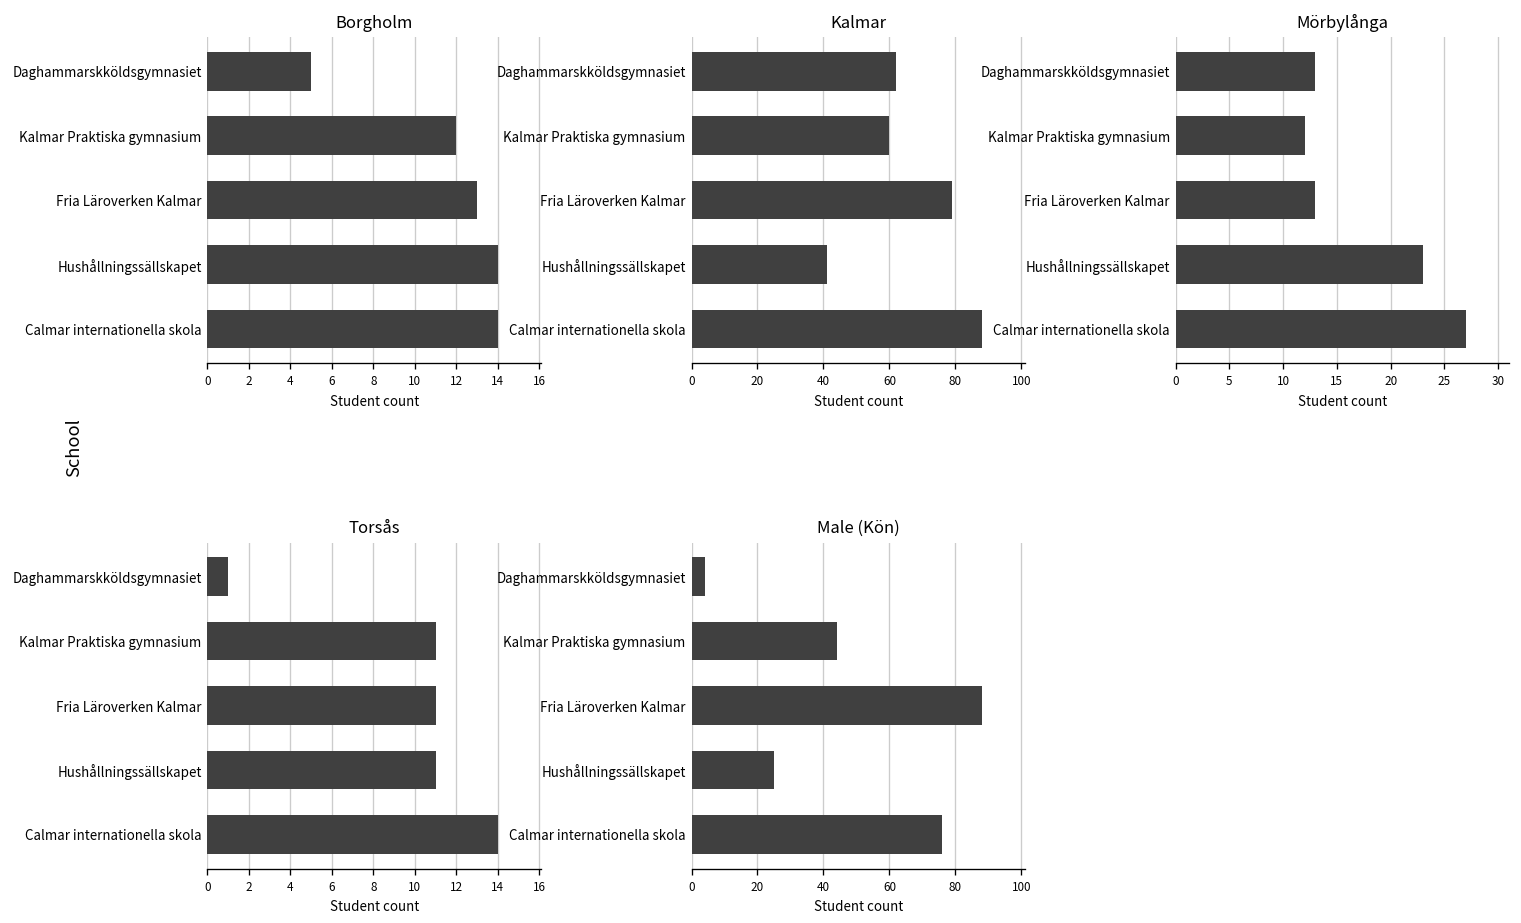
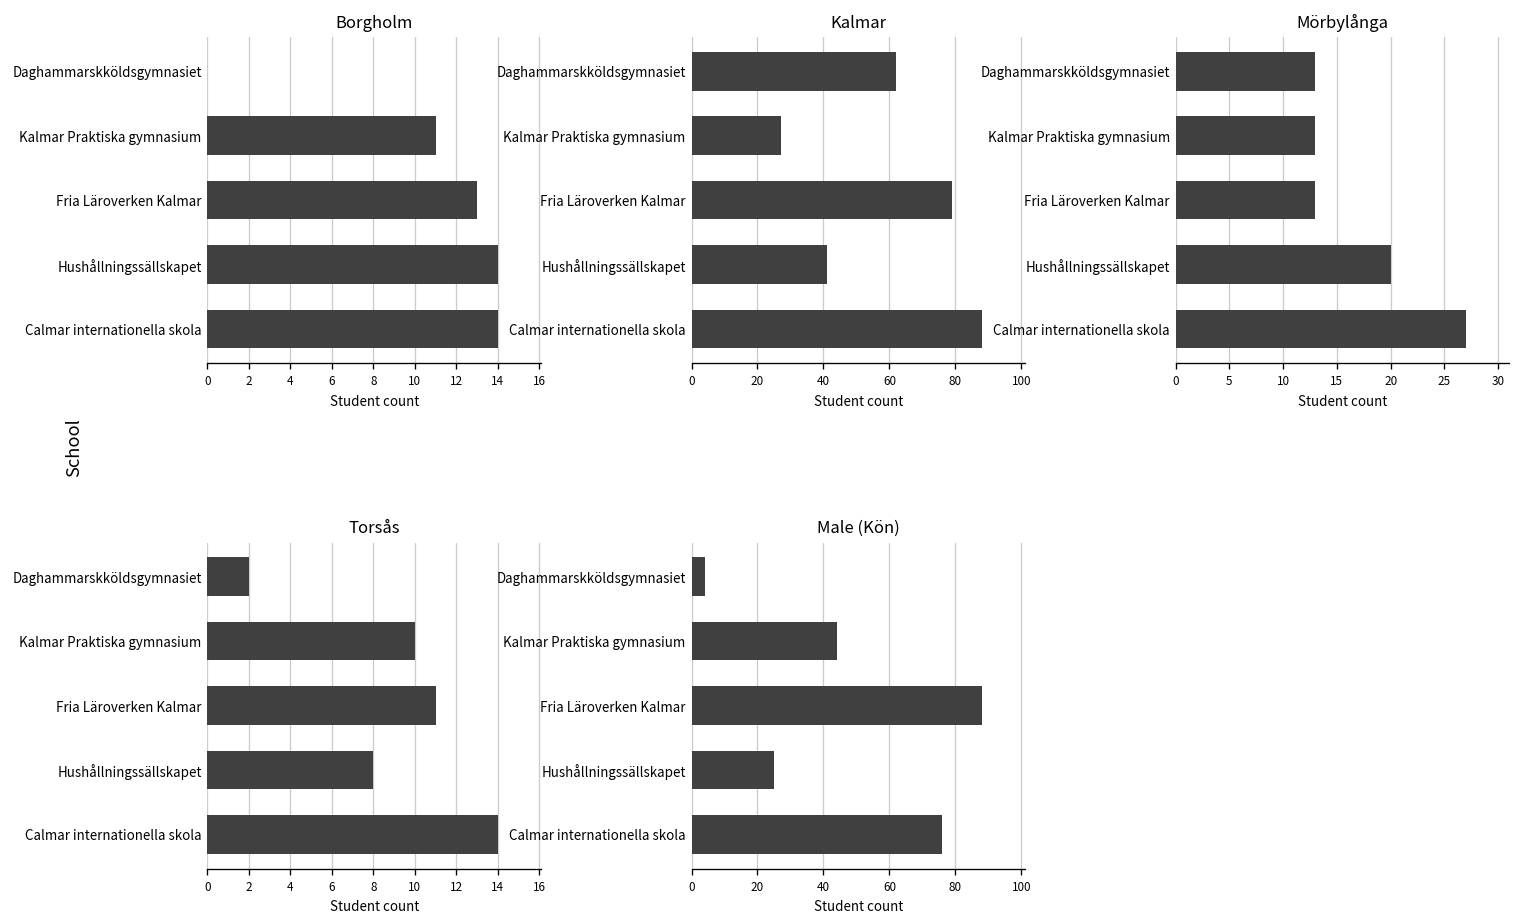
Borgholm, Daghammarskköldsgymnasiet: 5 -> 0
Borgholm, Kalmar Praktiska gymnasium: 12 -> 11
Kalmar, Kalmar Praktiska gymnasium: 60 -> 27
Mörbylånga, Kalmar Praktiska gymnasium: 12 -> 13
Mörbylånga, Hushållningssällskapet: 23 -> 20
Torsås, Daghammarskköldsgymnasiet: 1 -> 2
Torsås, Kalmar Praktiska gymnasium: 11 -> 10
Torsås, Hushållningssällskapet: 11 -> 8
